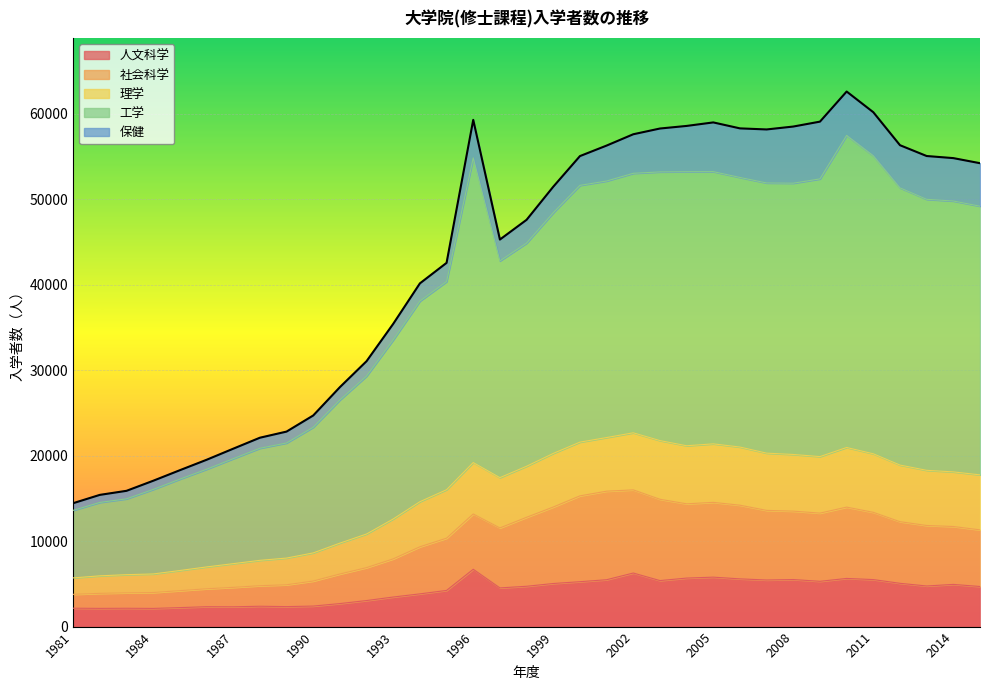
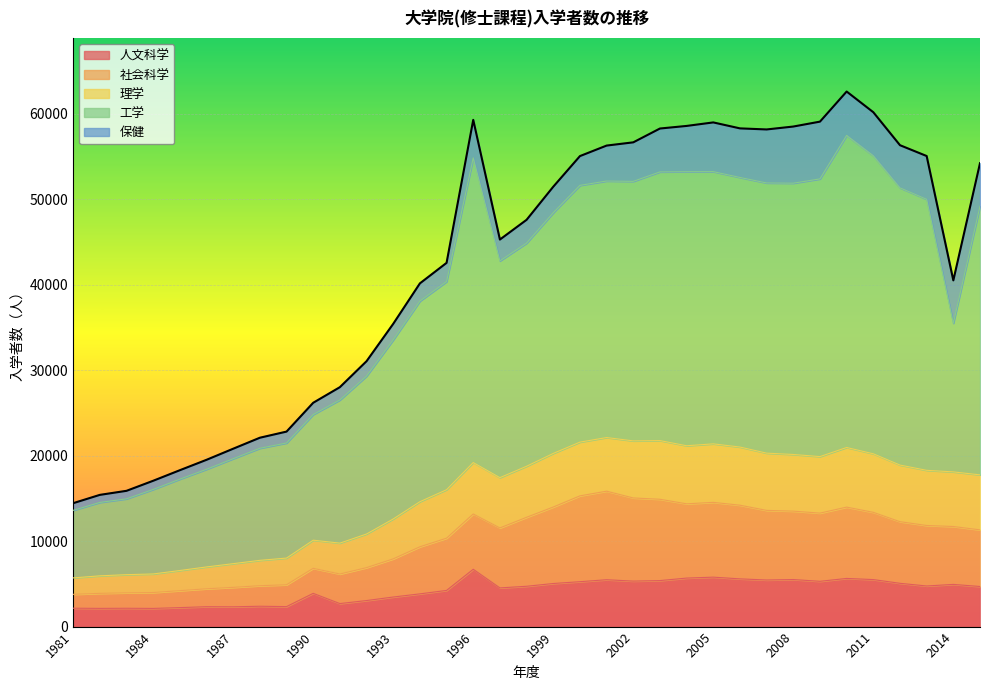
人文科学, 1990: 2000 -> 4000
人文科学, 2002: 6000 -> 5000
工学, 2014: 32000 -> 17000
